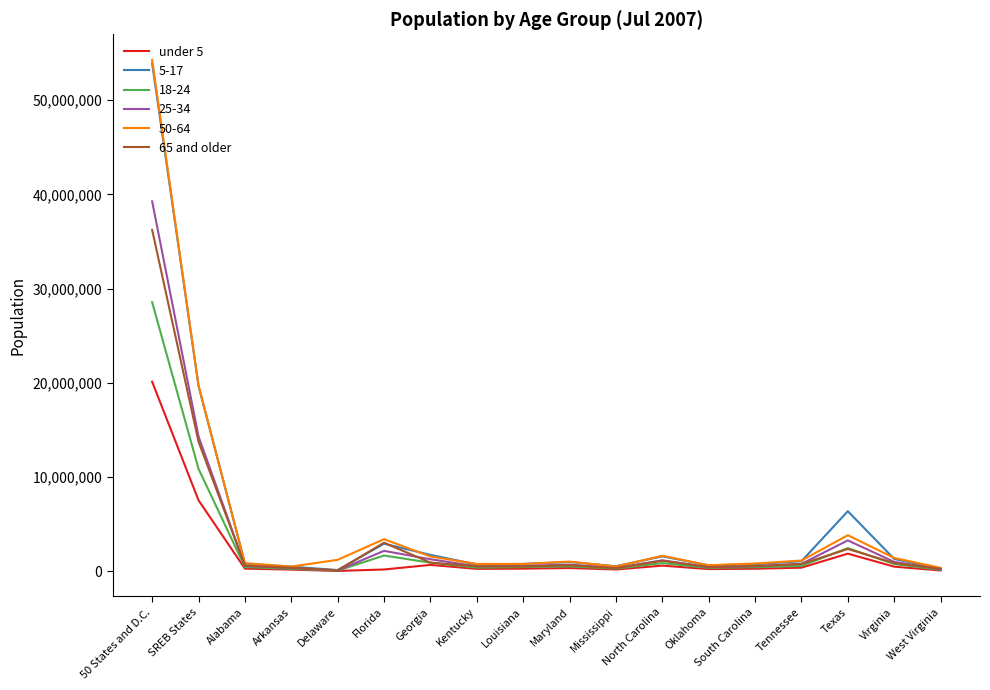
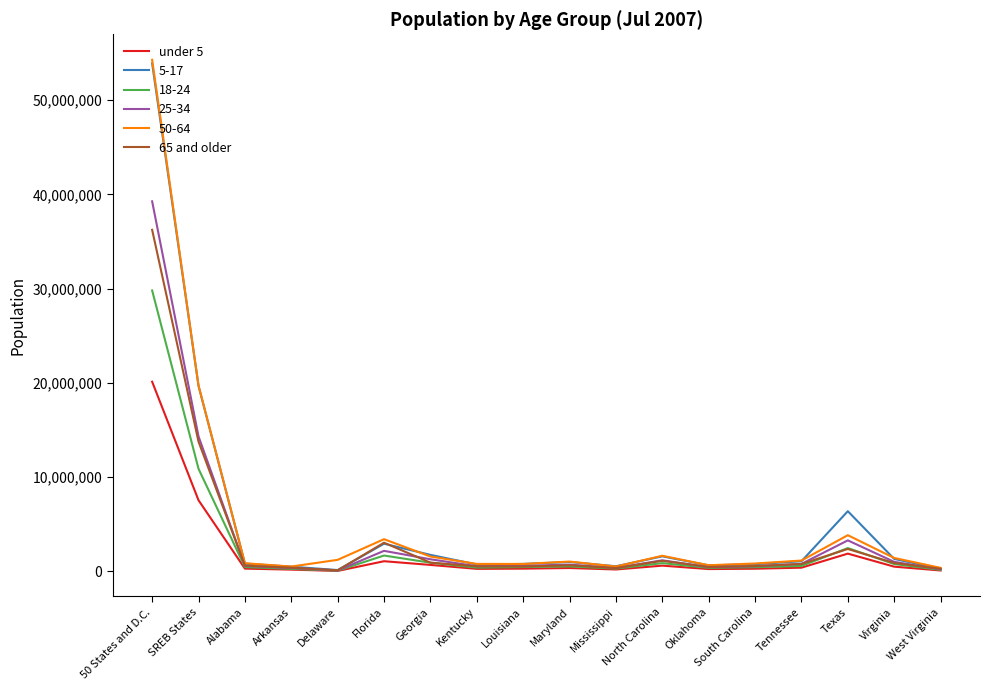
18-24, 50 States and D.C.: 29,000,000 -> 30,000,000
under 5, Florida: 0 -> 1,000,000
